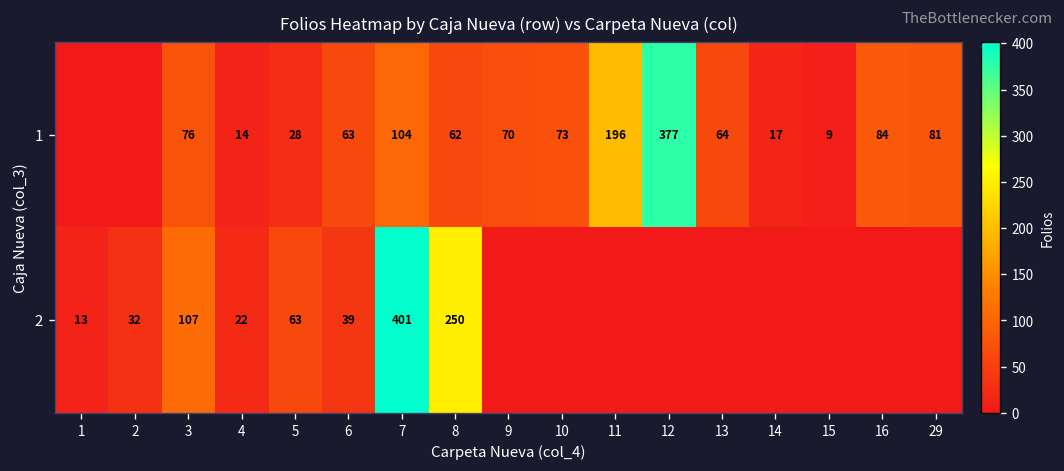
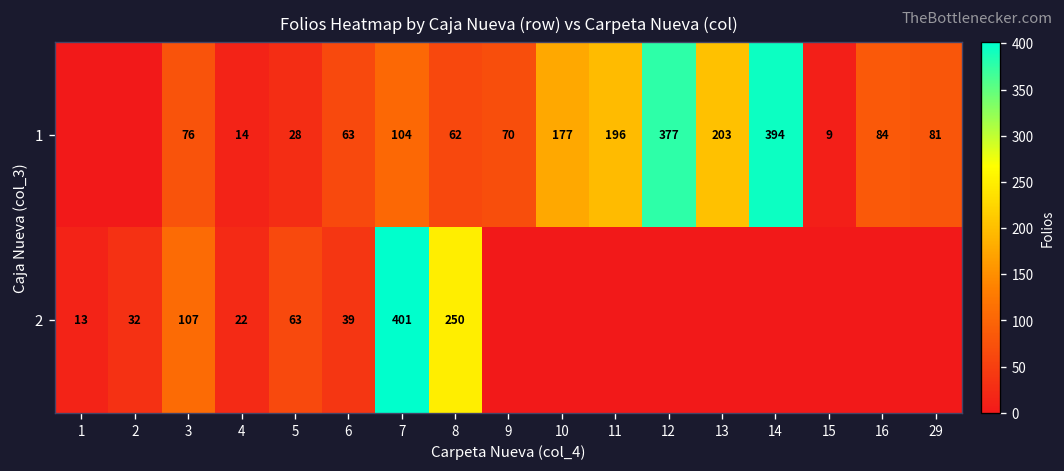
1, 10: 73 -> 177
1, 13: 64 -> 203
1, 14: 17 -> 394
